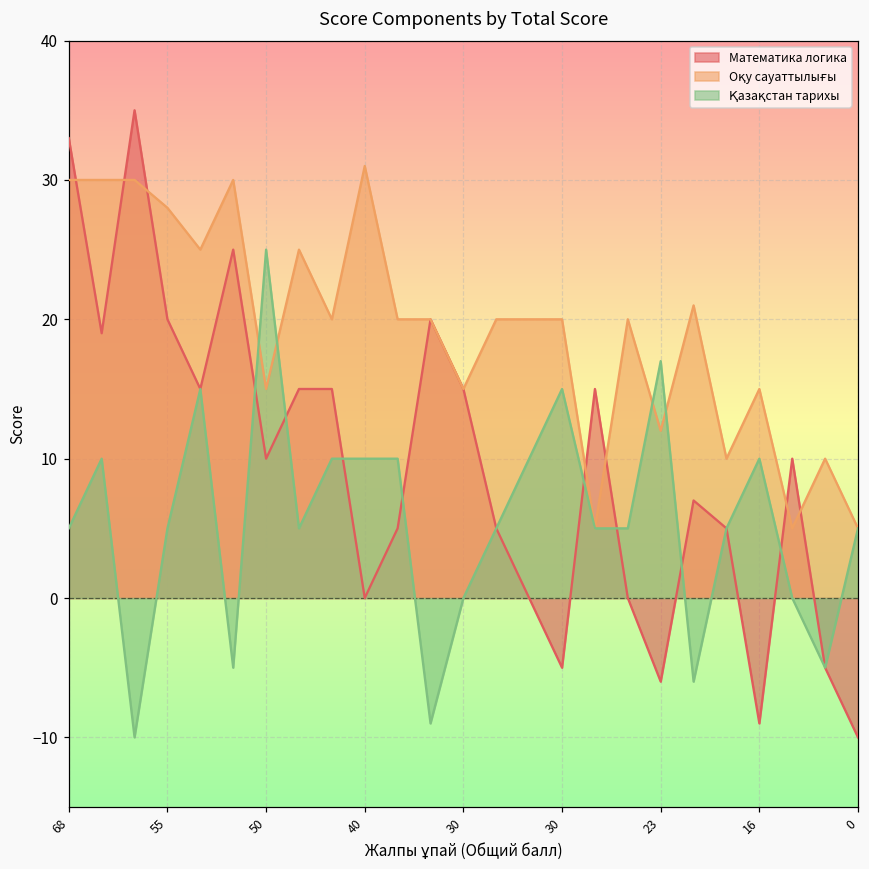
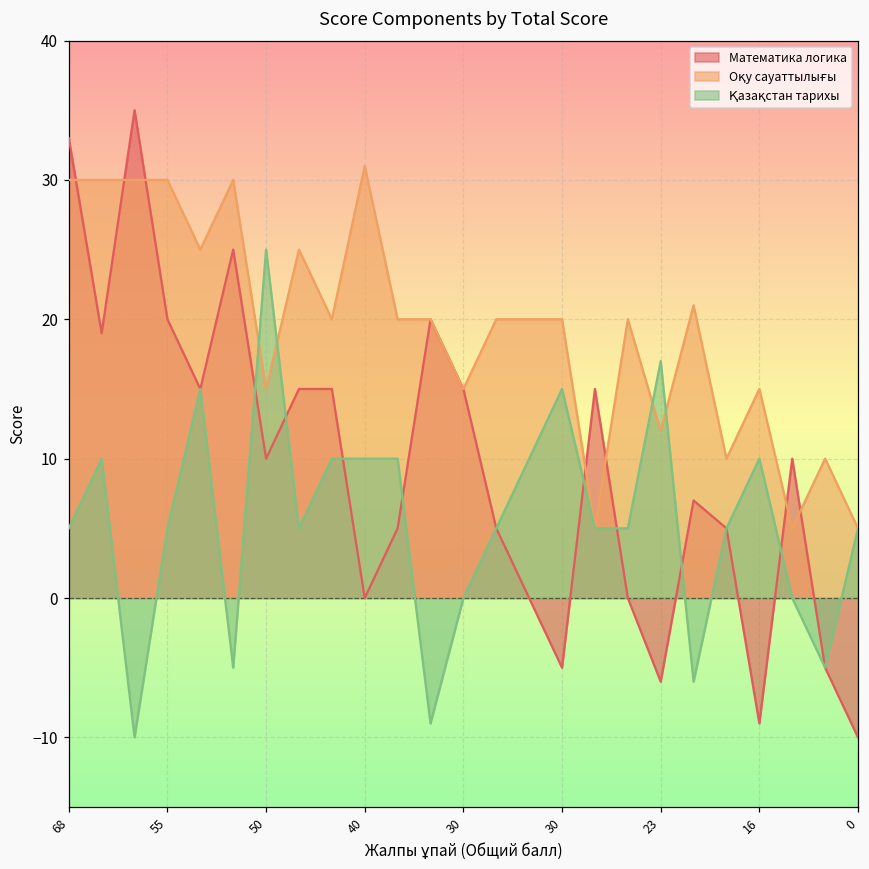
Оқу сауаттылығы, 55: 28 -> 30
